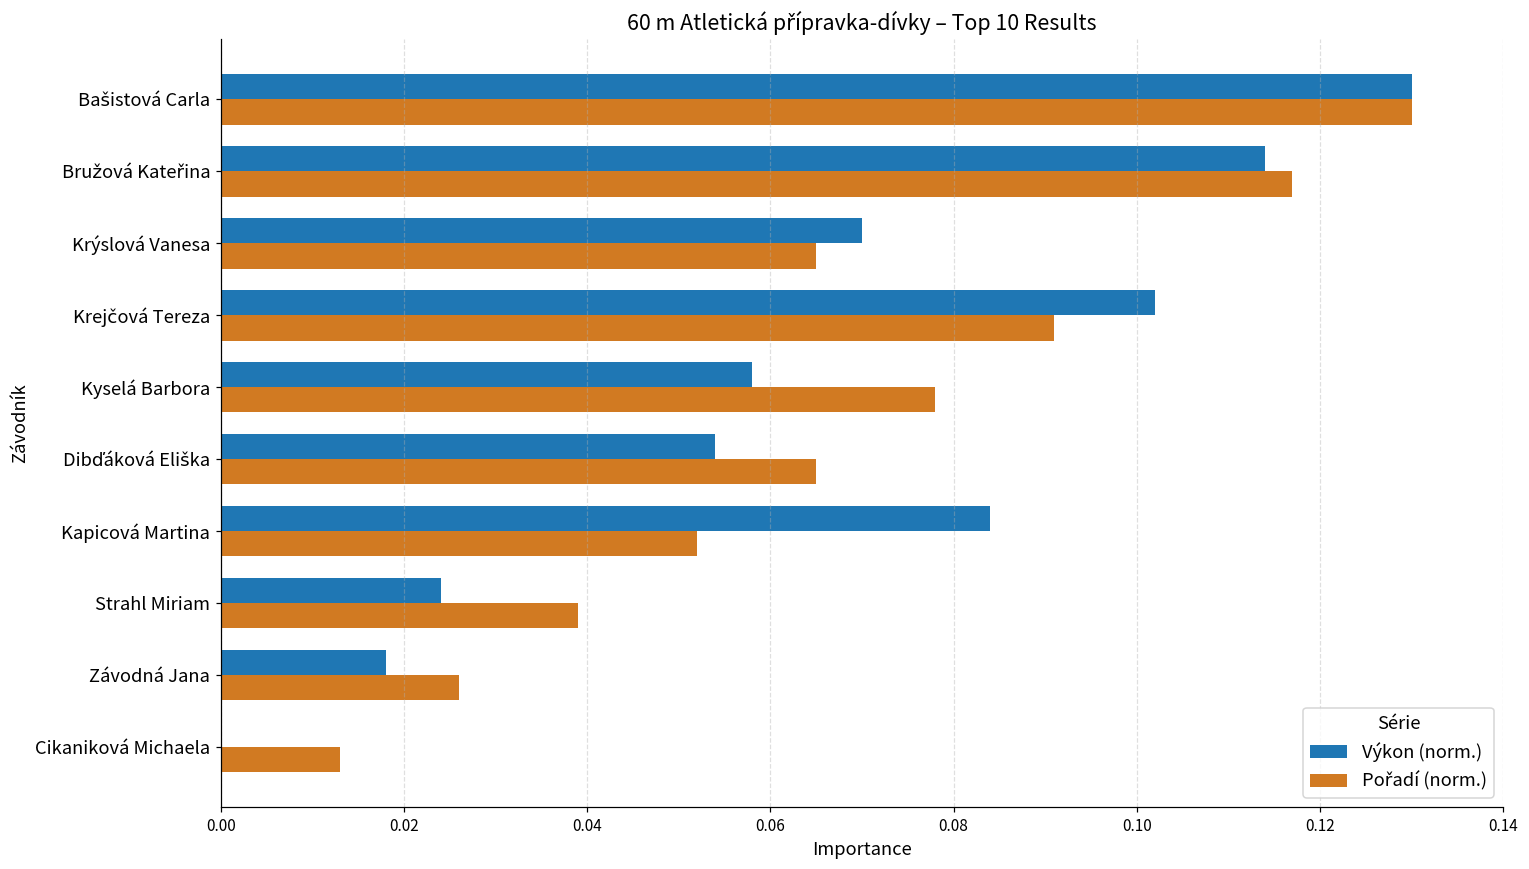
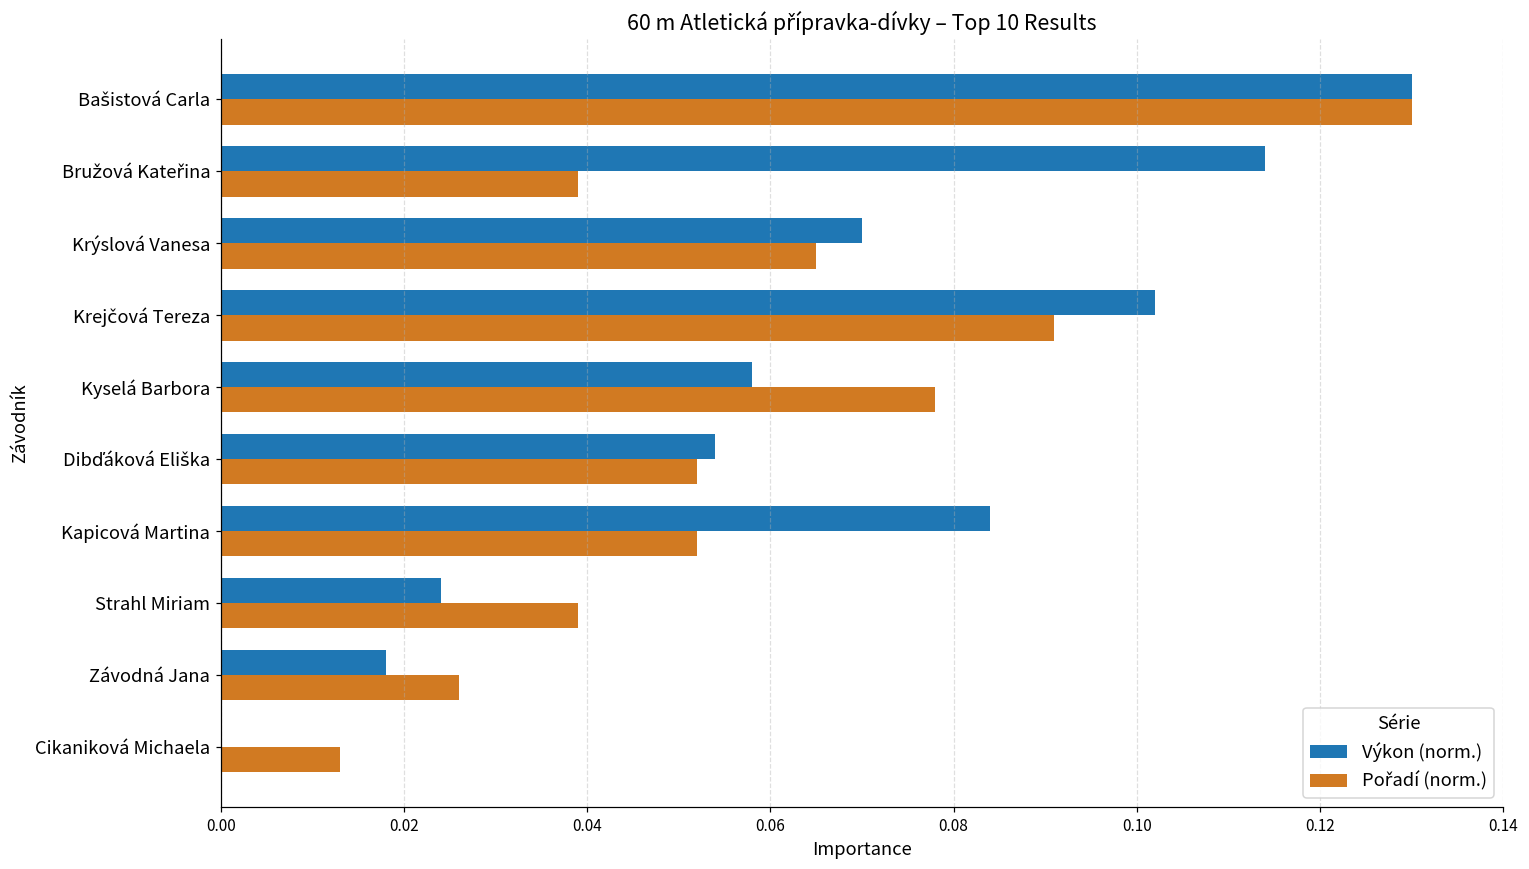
Pořadí (norm.), Bružová Kateřina: 0.117 -> 0.039
Pořadí (norm.), Dibďáková Eliška: 0.065 -> 0.052
